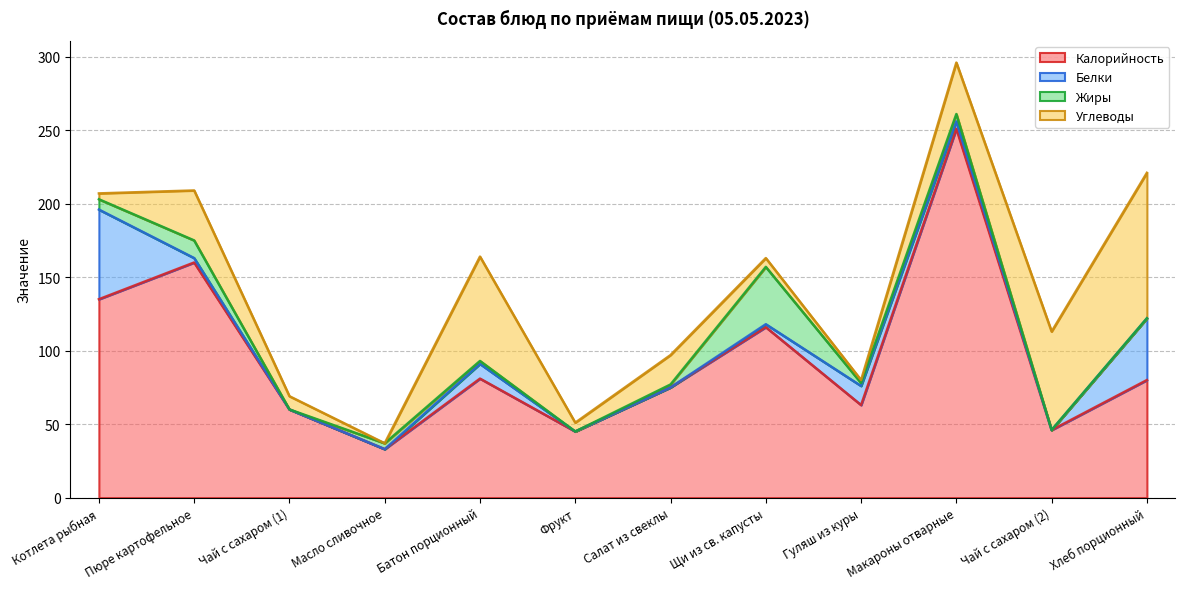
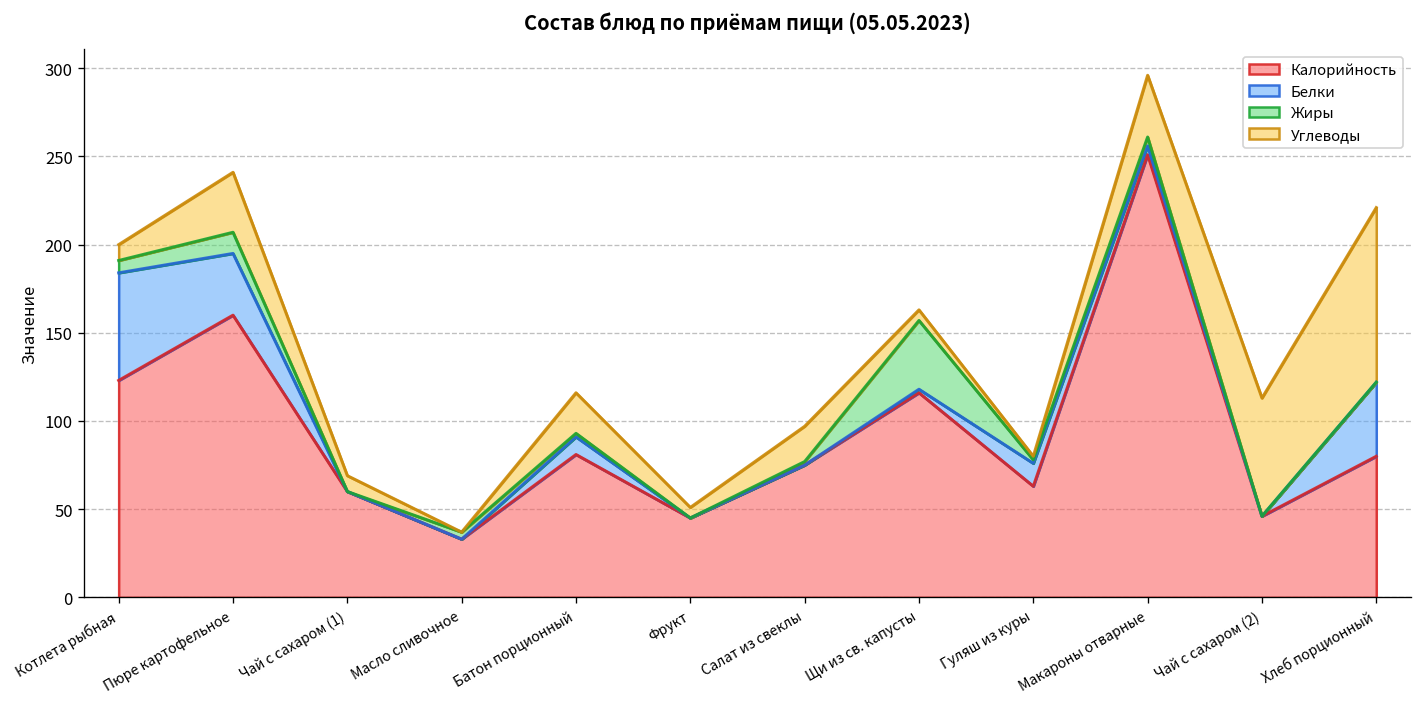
Калорийность, Котлета рыбная: 135 -> 123
Углеводы, Котлета рыбная: 4 -> 9
Белки, Пюре картофельное: 3 -> 35
Углеводы, Батон порционный: 71 -> 23
